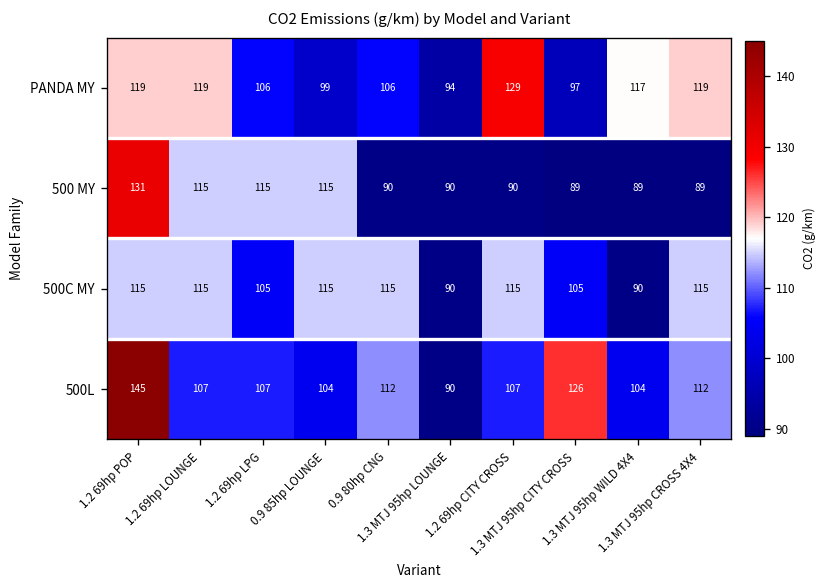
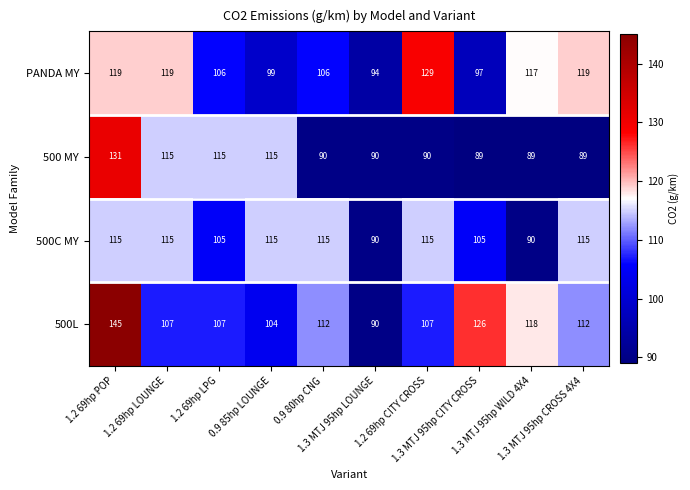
500L, 1.3 MTJ 95hp WILD 4X4: 104 -> 118
